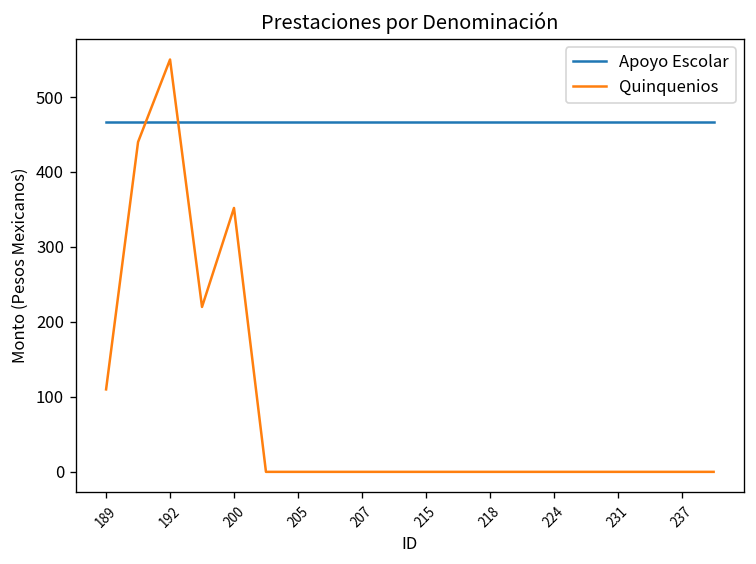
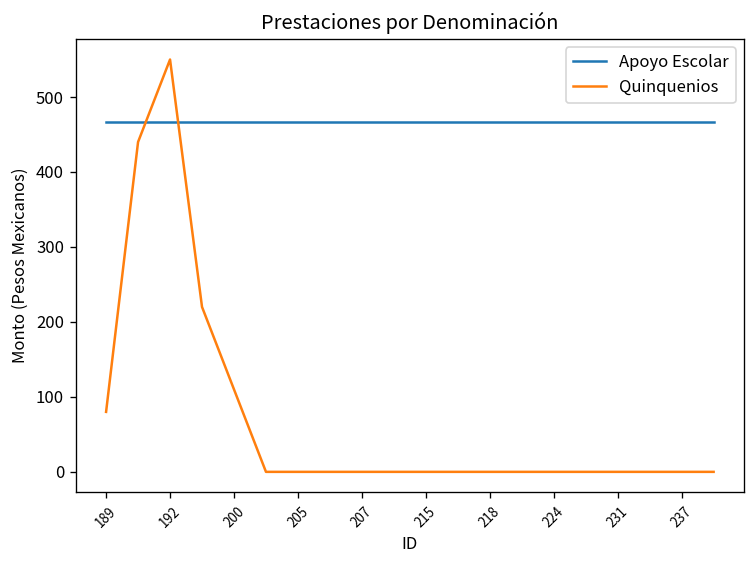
Quinquenios, 189: 110 -> 80
Quinquenios, 200: 350 -> 110
